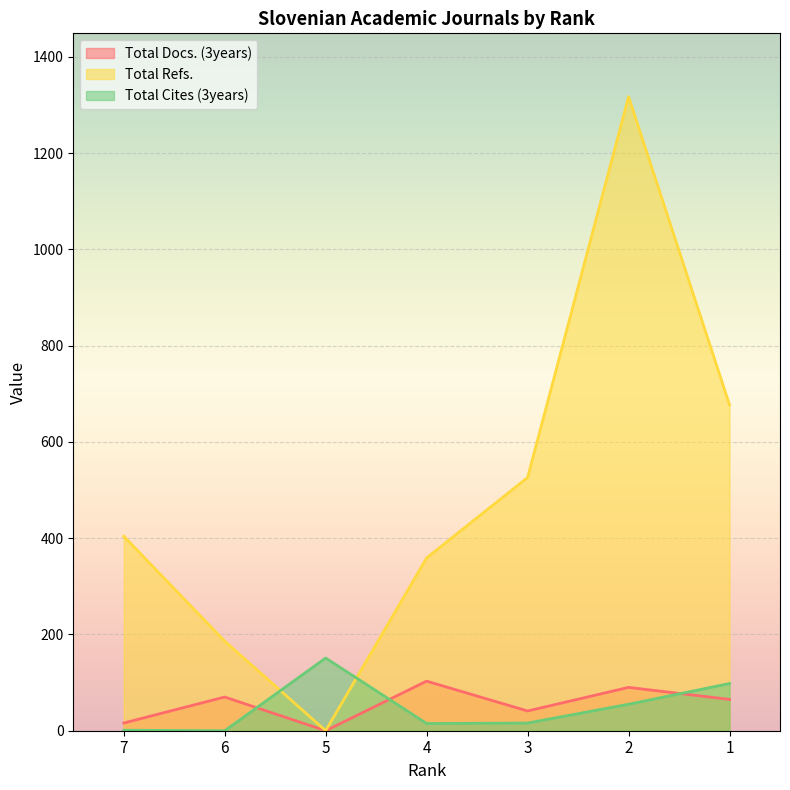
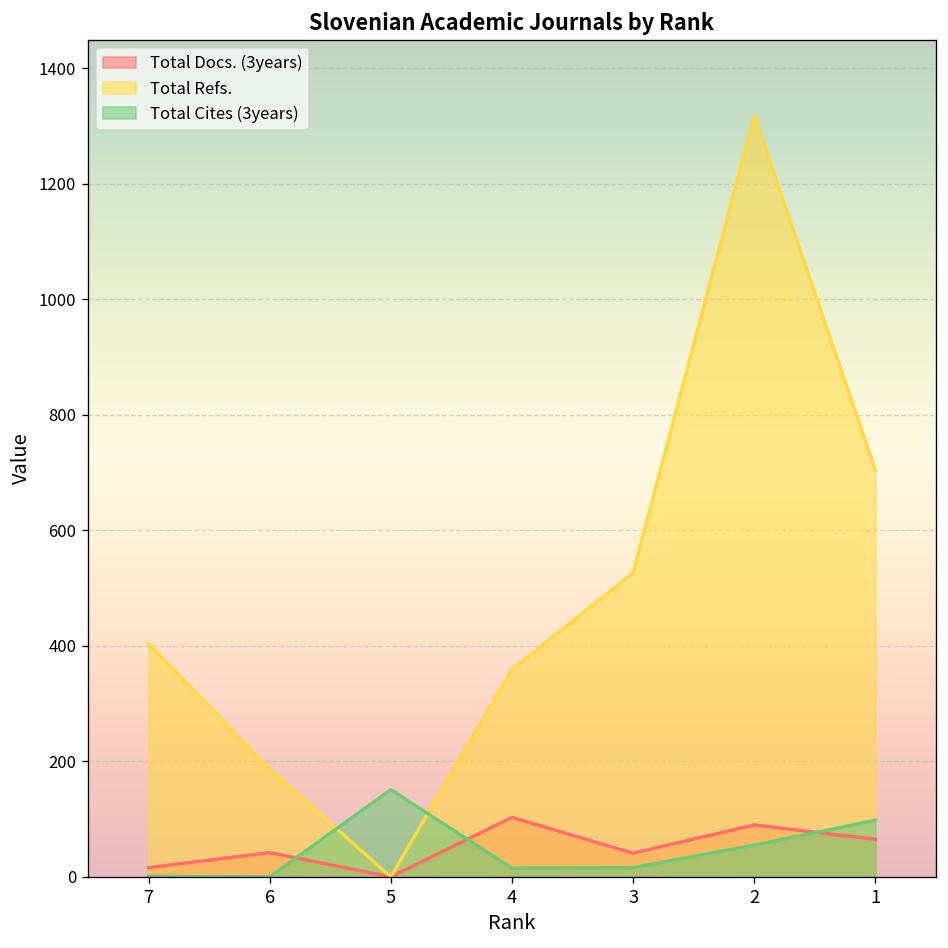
Total Docs. (3years), 6: 70 -> 40
Total Refs., 1: 680 -> 700
